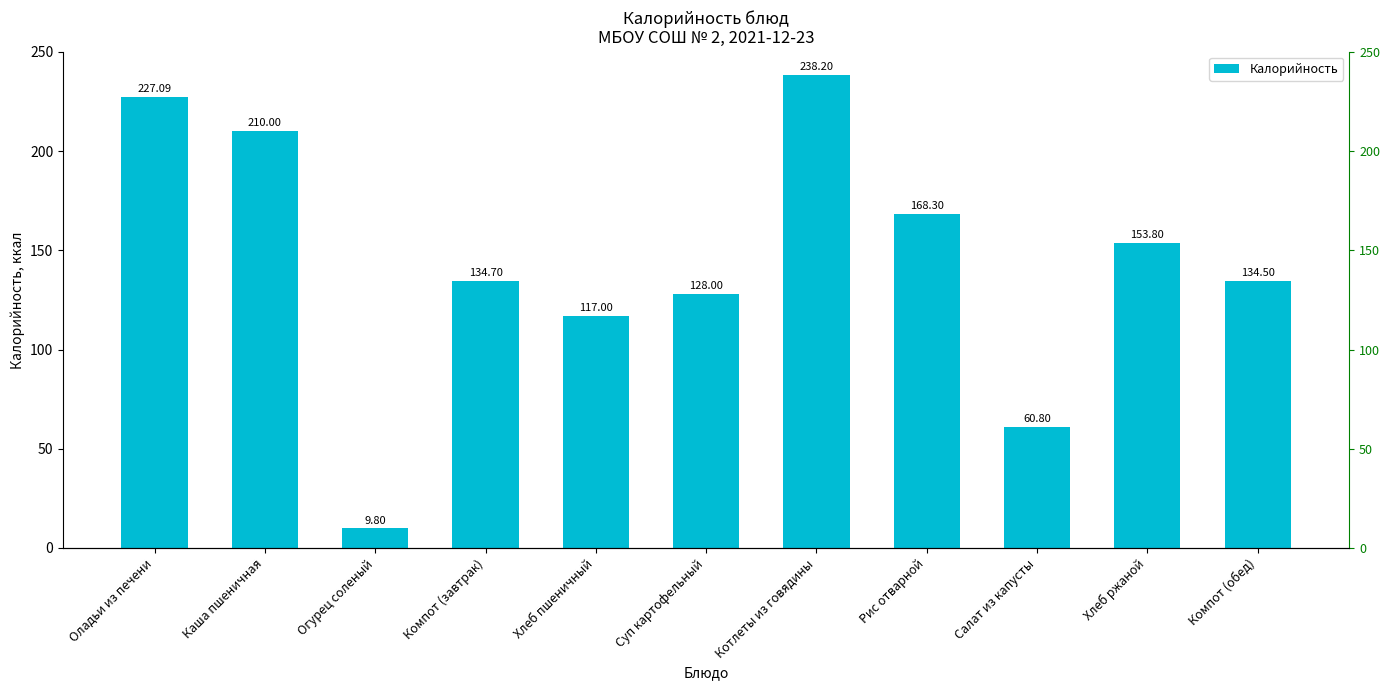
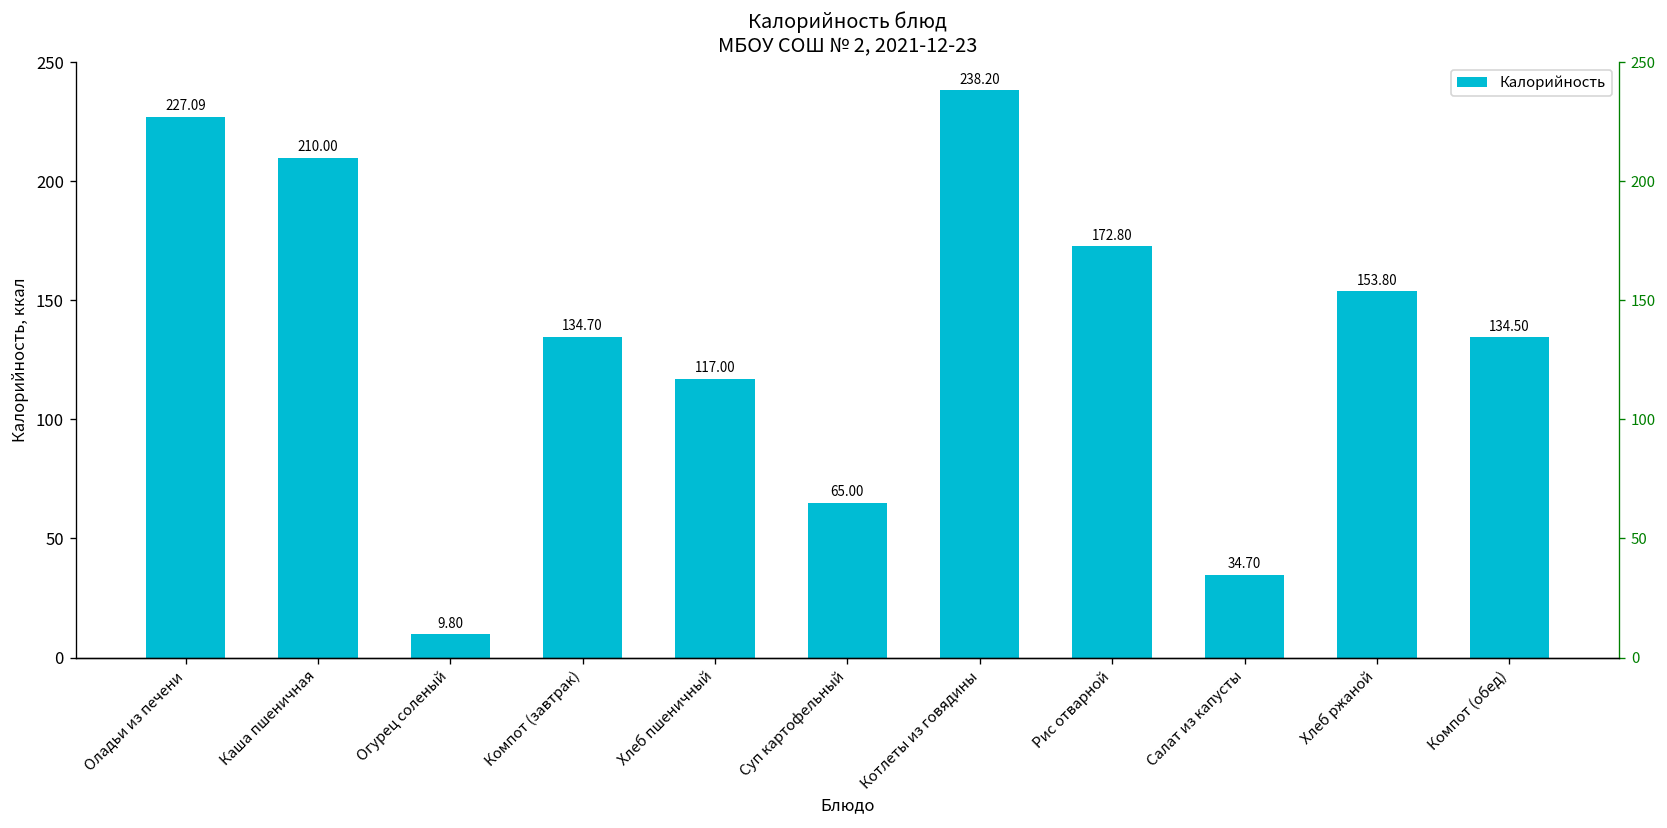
Суп картофельный: 128.00 -> 65.00
Рис отварной: 168.30 -> 172.80
Салат из капусты: 60.80 -> 34.70
